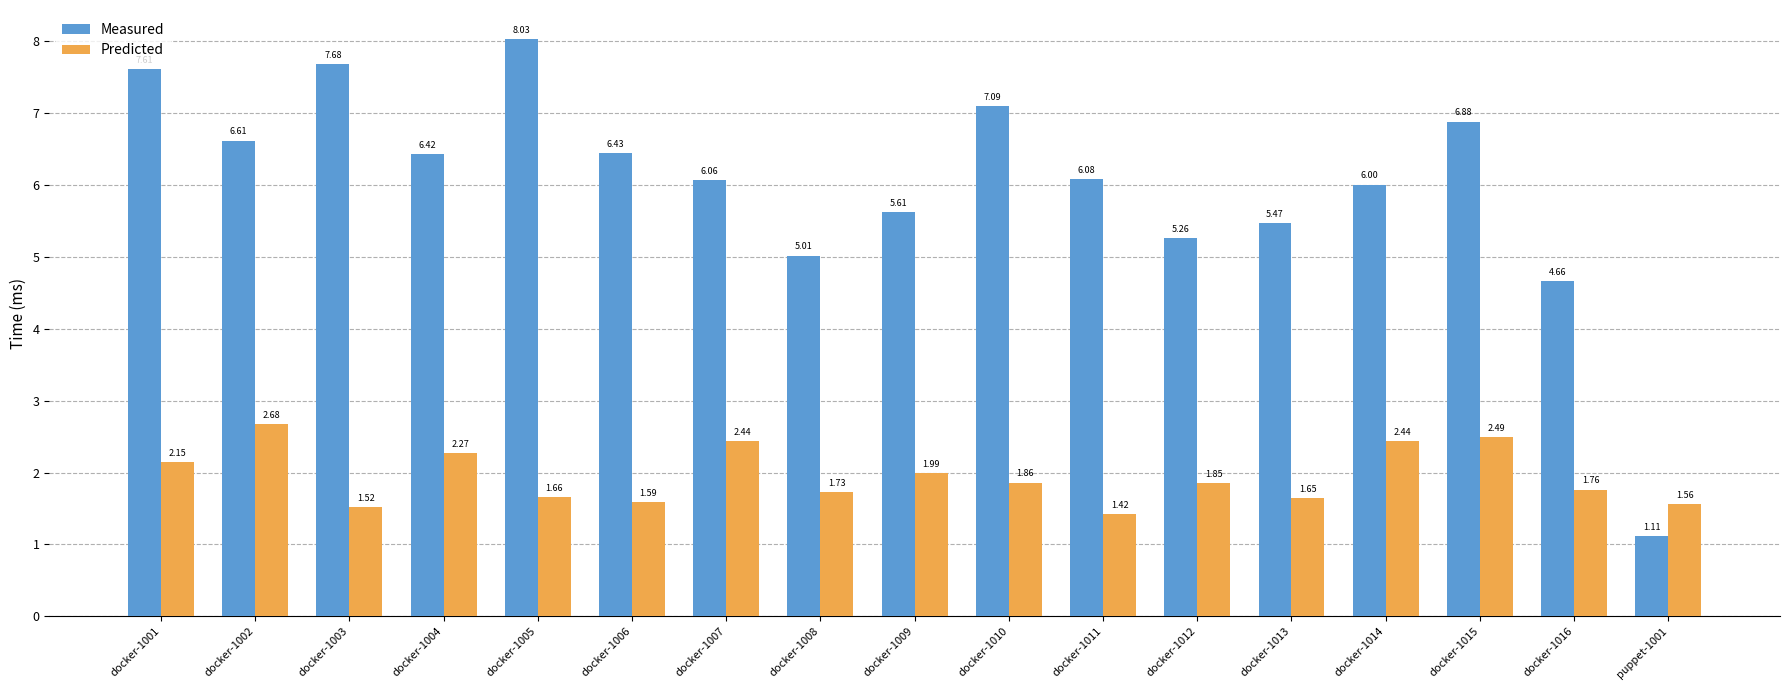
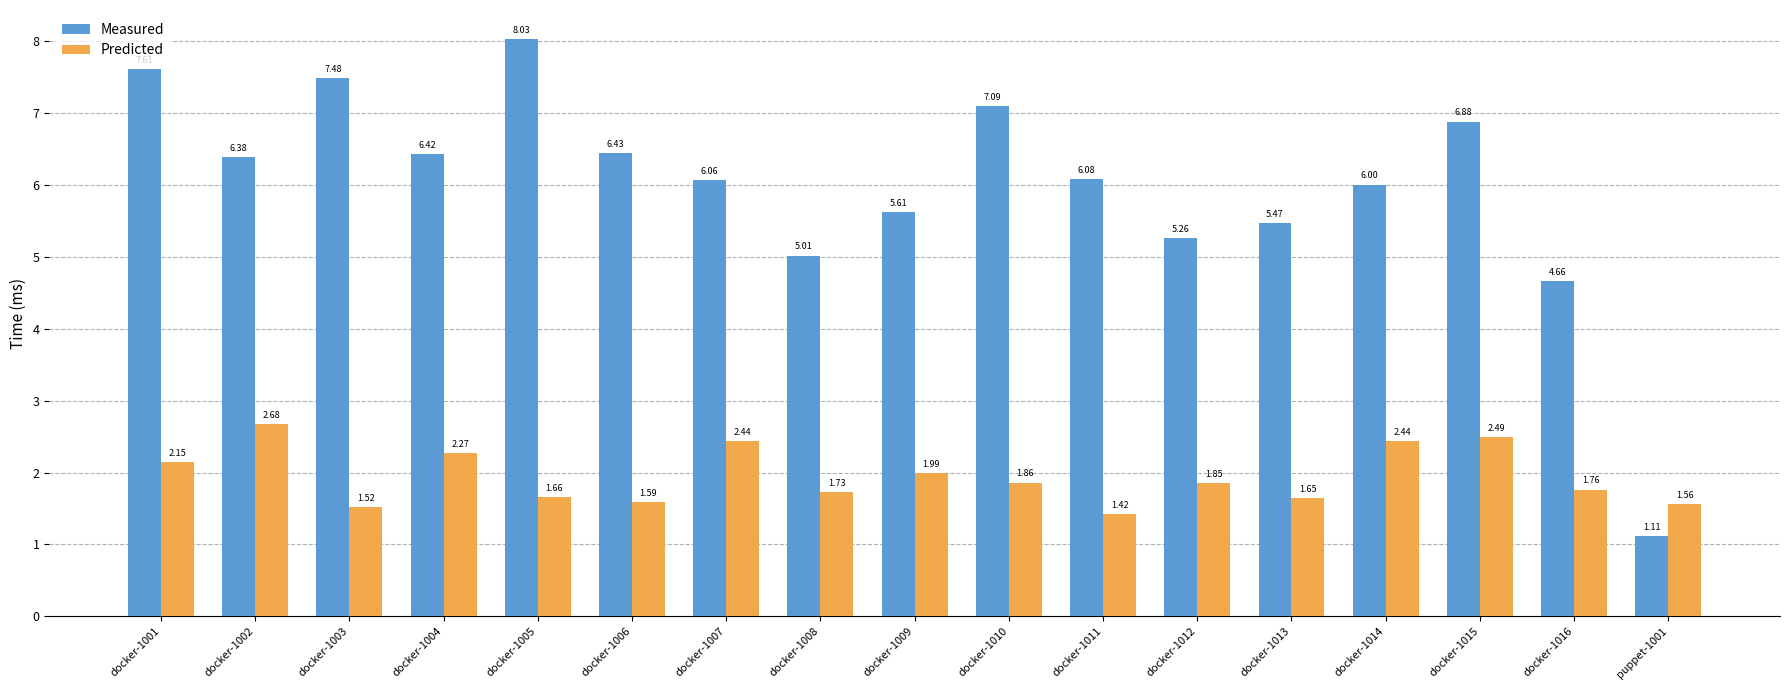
Measured, docker-1002: 6.61 -> 6.38
Measured, docker-1003: 7.68 -> 7.48
